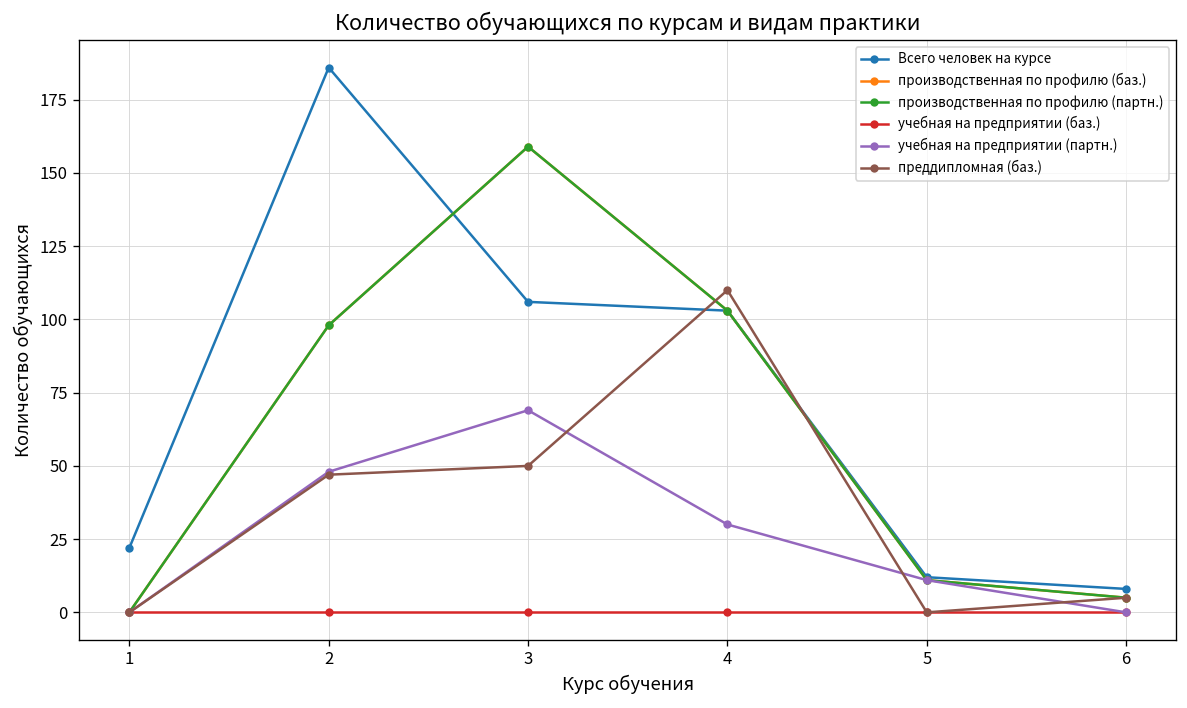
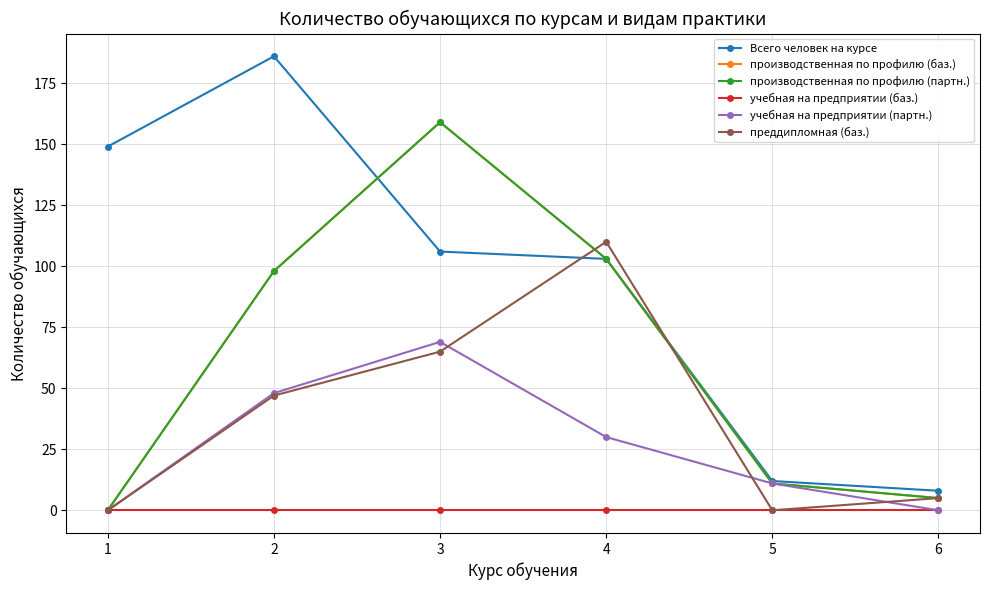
Всего человек на курсе, 1: 22 -> 149
преддипломная (баз.), 3: 50 -> 65
